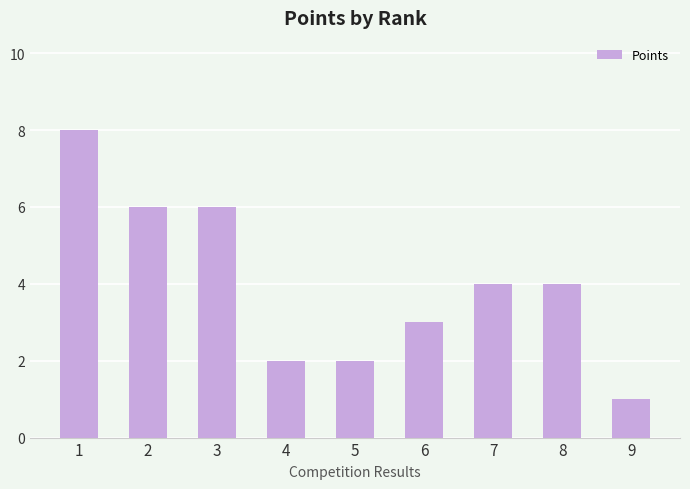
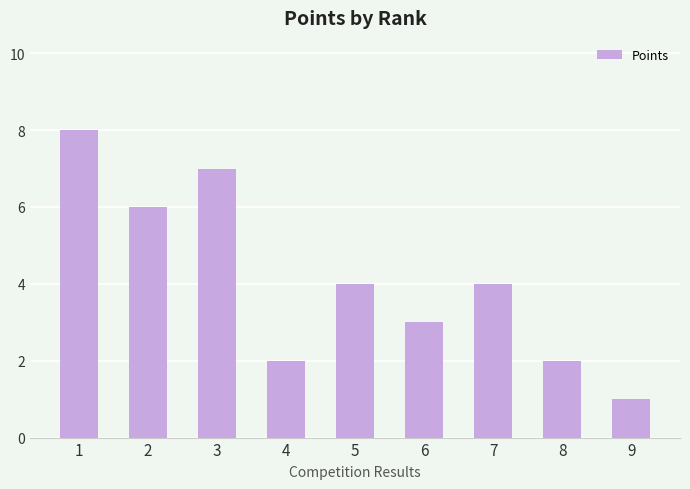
3: 6 -> 7
5: 2 -> 4
8: 4 -> 2
